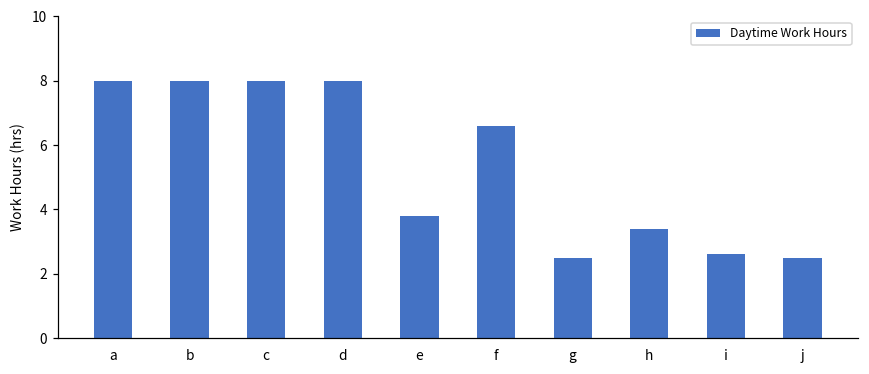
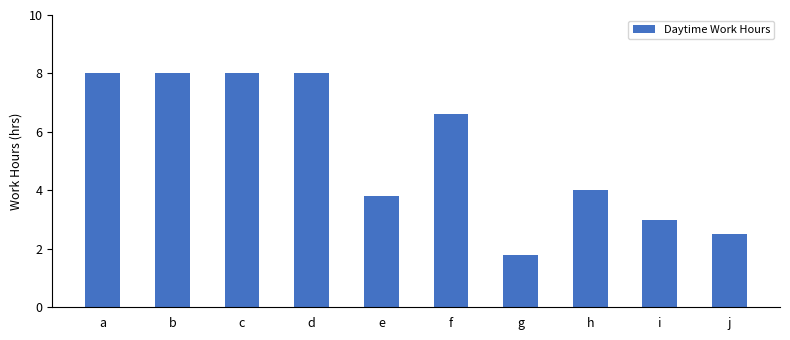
g: 2.5 -> 1.8
h: 3.4 -> 4.0
i: 2.6 -> 3.0
